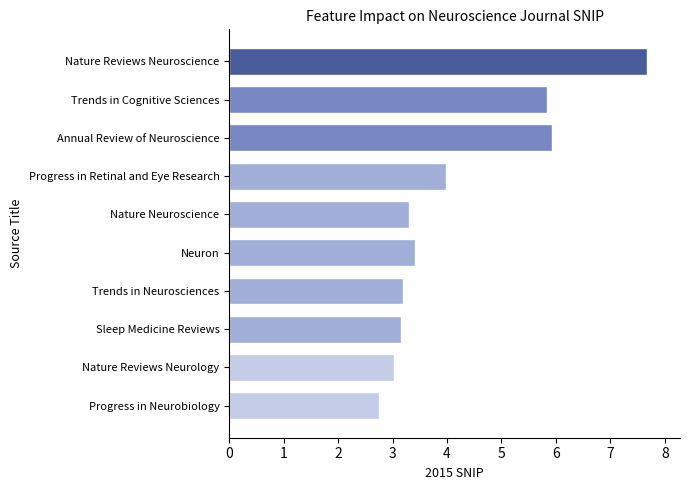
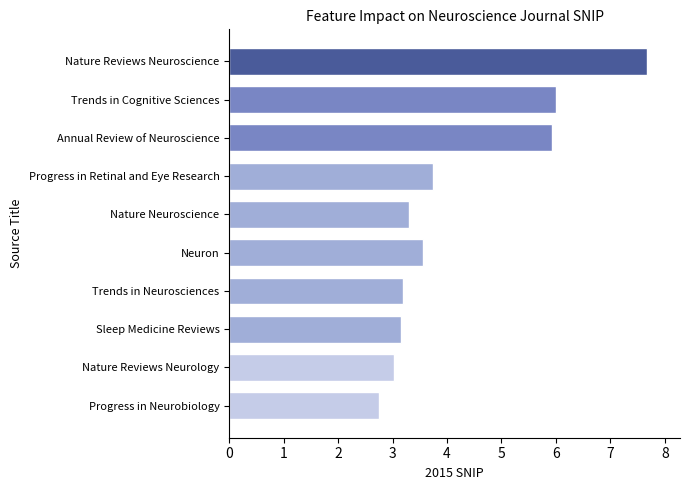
Trends in Cognitive Sciences: 5.8 -> 6.0
Progress in Retinal and Eye Research: 4.0 -> 3.8
Neuron: 3.4 -> 3.6
